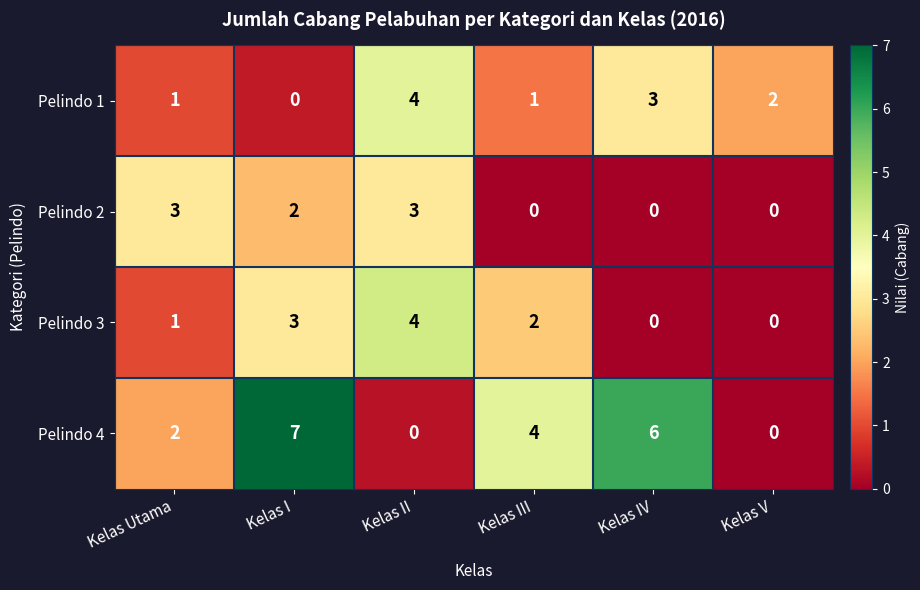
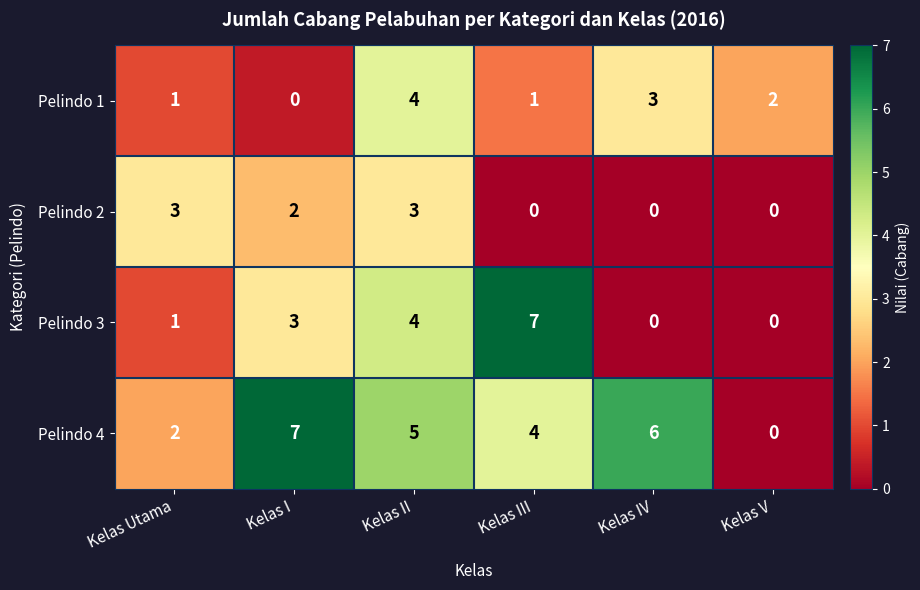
Pelindo 3, Kelas III: 2 -> 7
Pelindo 4, Kelas II: 0 -> 5
